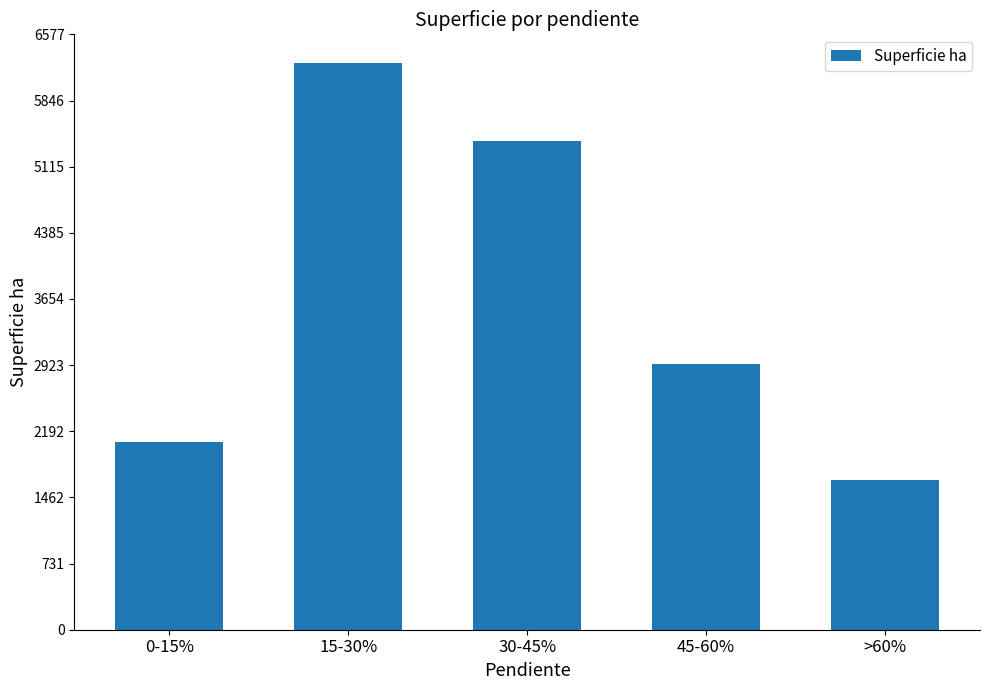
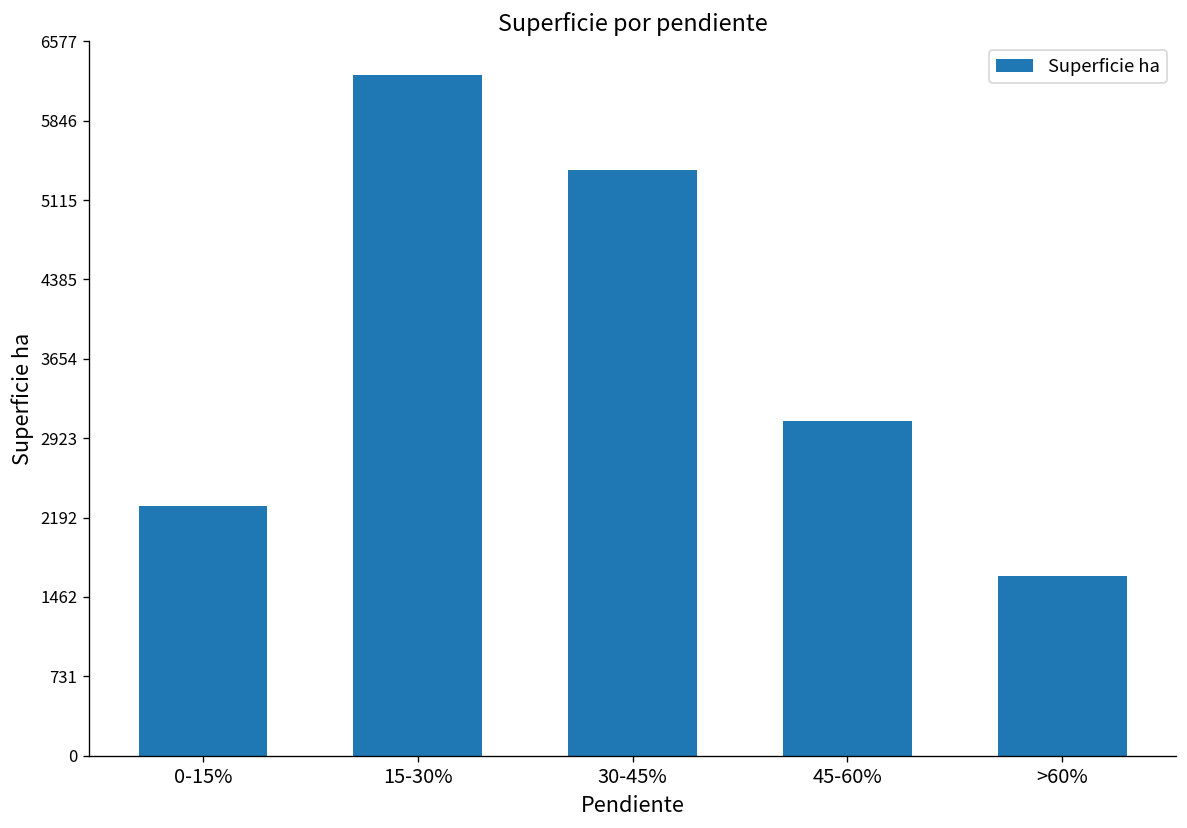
0-15%: 2100 -> 2300
45-60%: 2900 -> 3100
